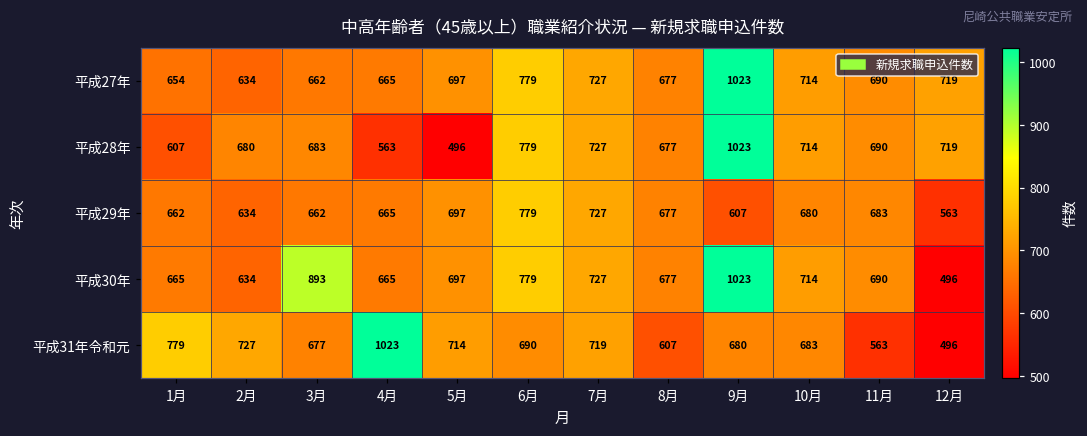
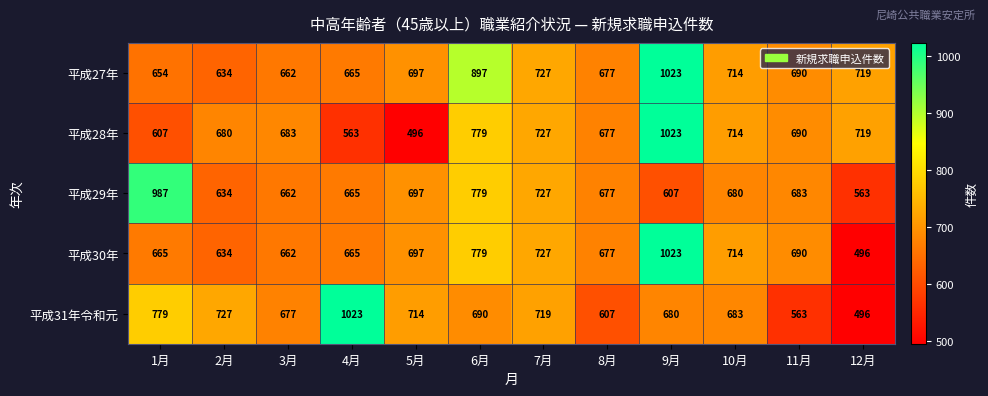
平成27年, 6月: 779 -> 897
平成29年, 1月: 662 -> 987
平成30年, 3月: 893 -> 662
